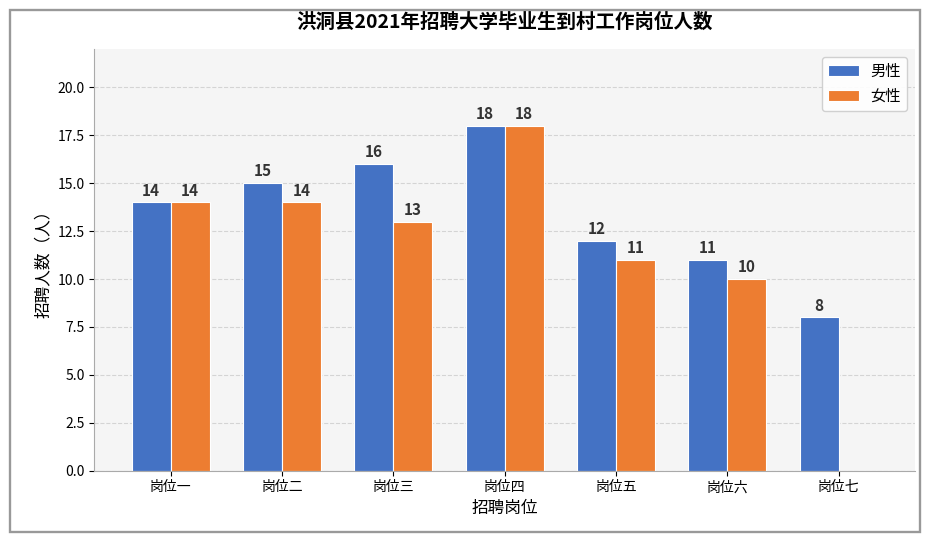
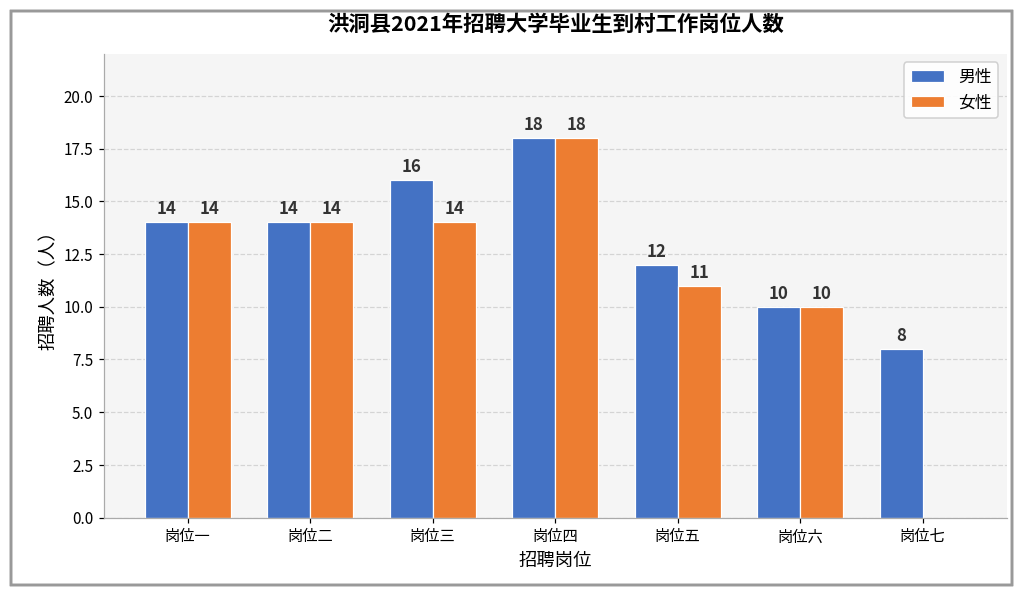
男性, 岗位二: 15 -> 14
女性, 岗位三: 13 -> 14
男性, 岗位六: 11 -> 10
